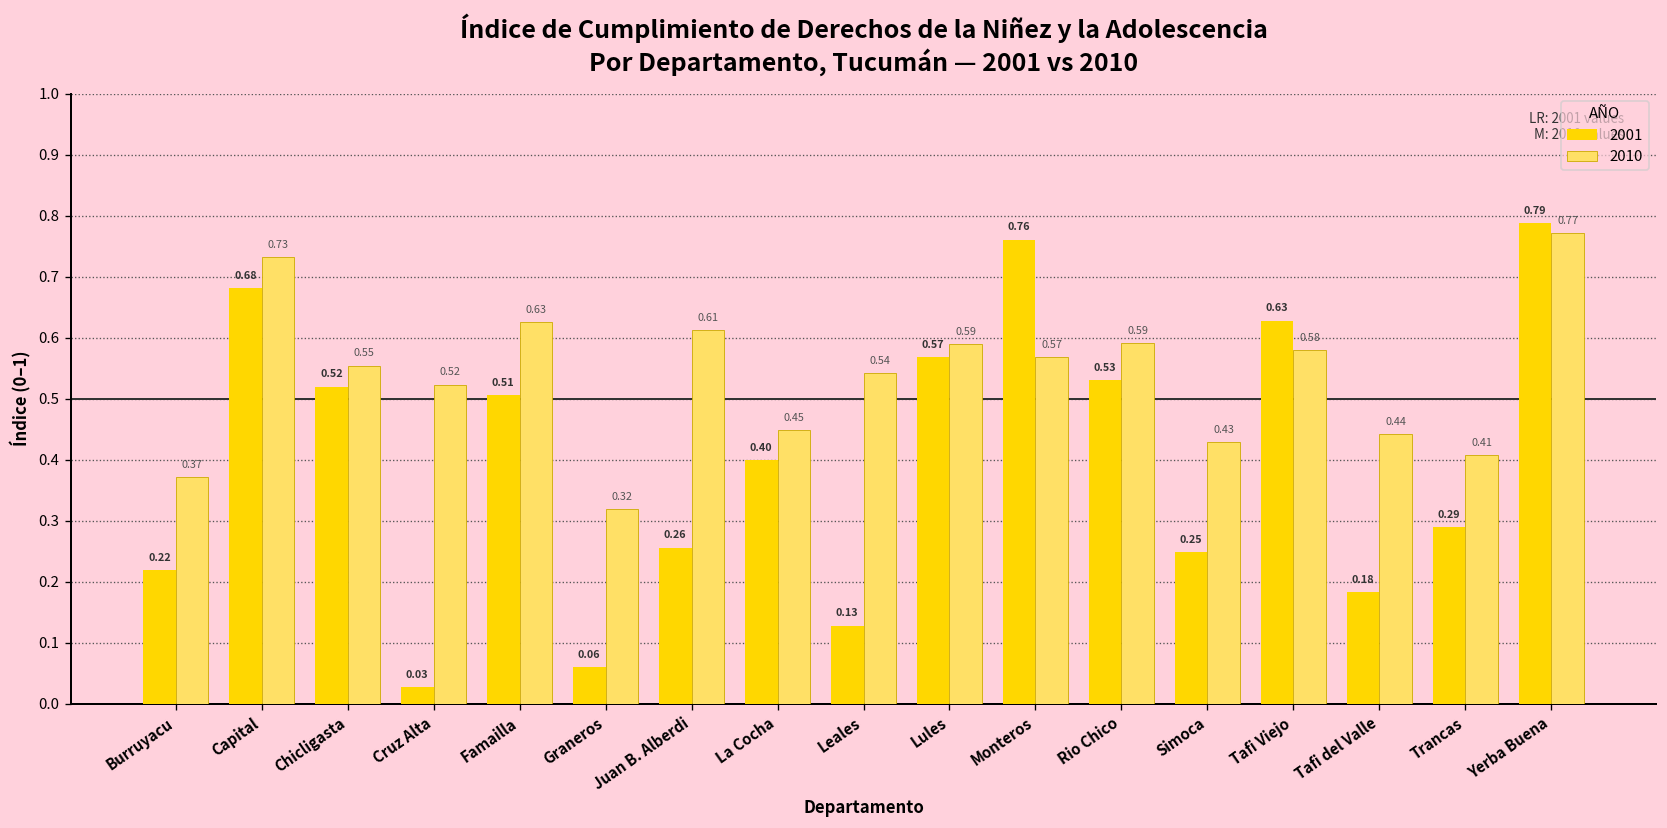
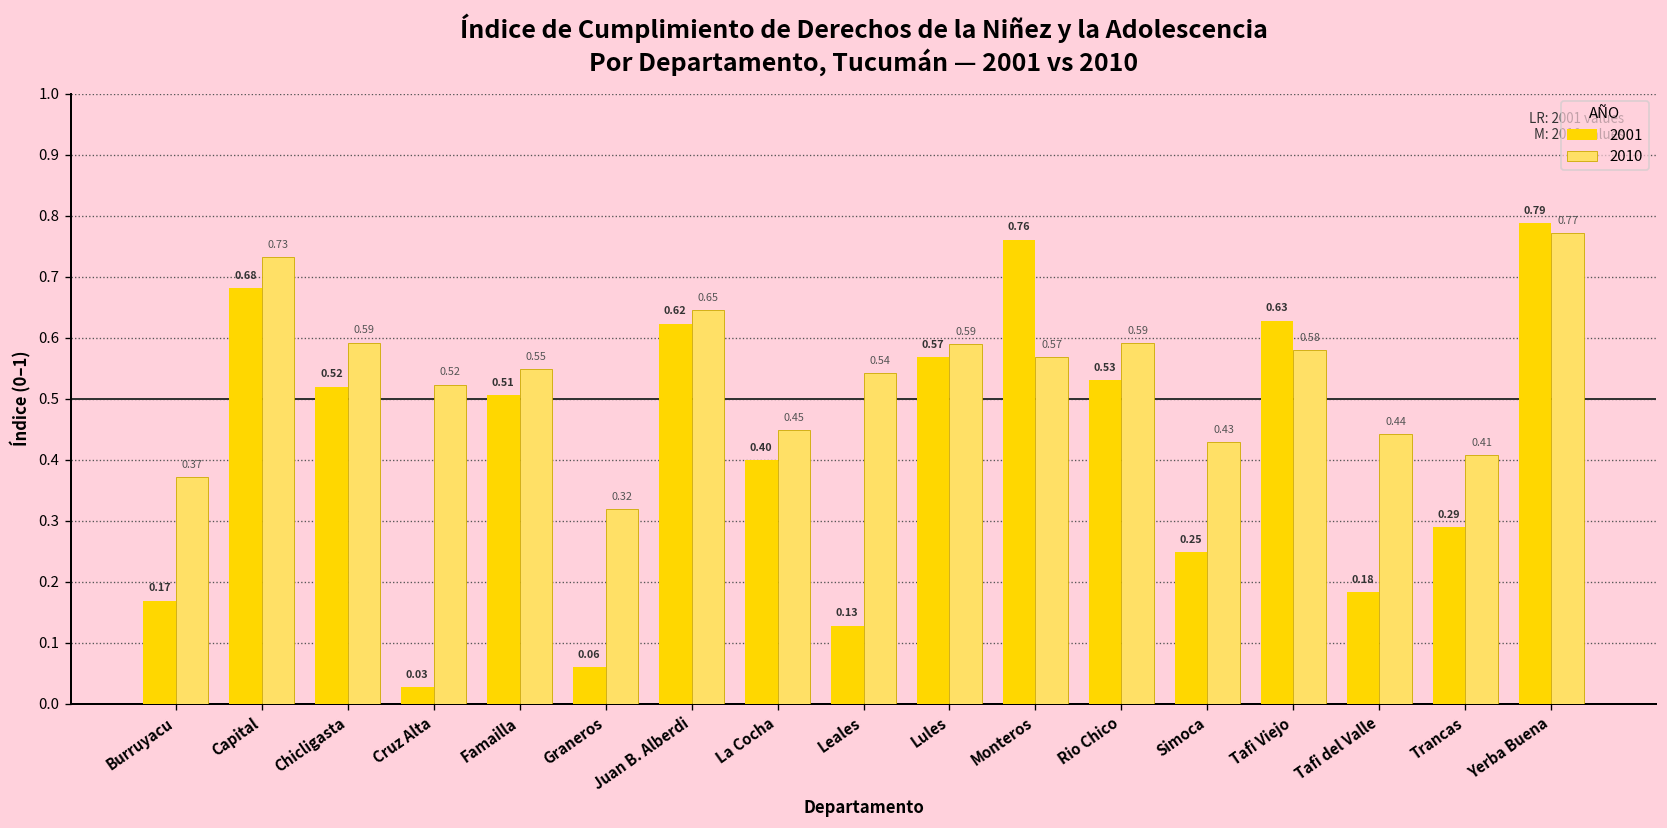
2001, Burruyacu: 0.22 -> 0.17
2010, Chicligasta: 0.55 -> 0.59
2010, Famailla: 0.63 -> 0.55
2001, Juan B. Alberdi: 0.26 -> 0.62
2010, Juan B. Alberdi: 0.61 -> 0.65
